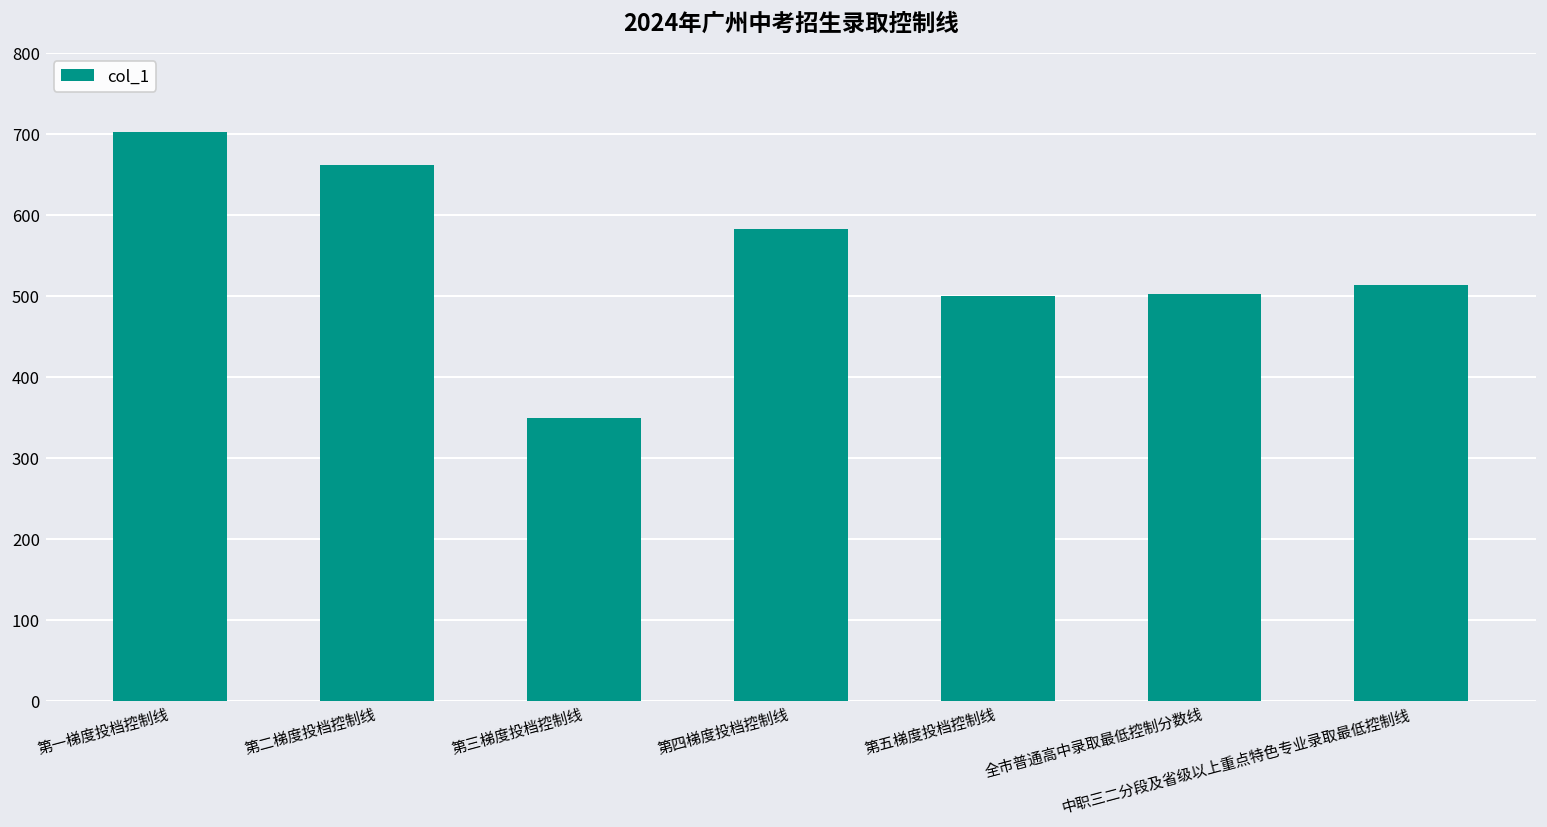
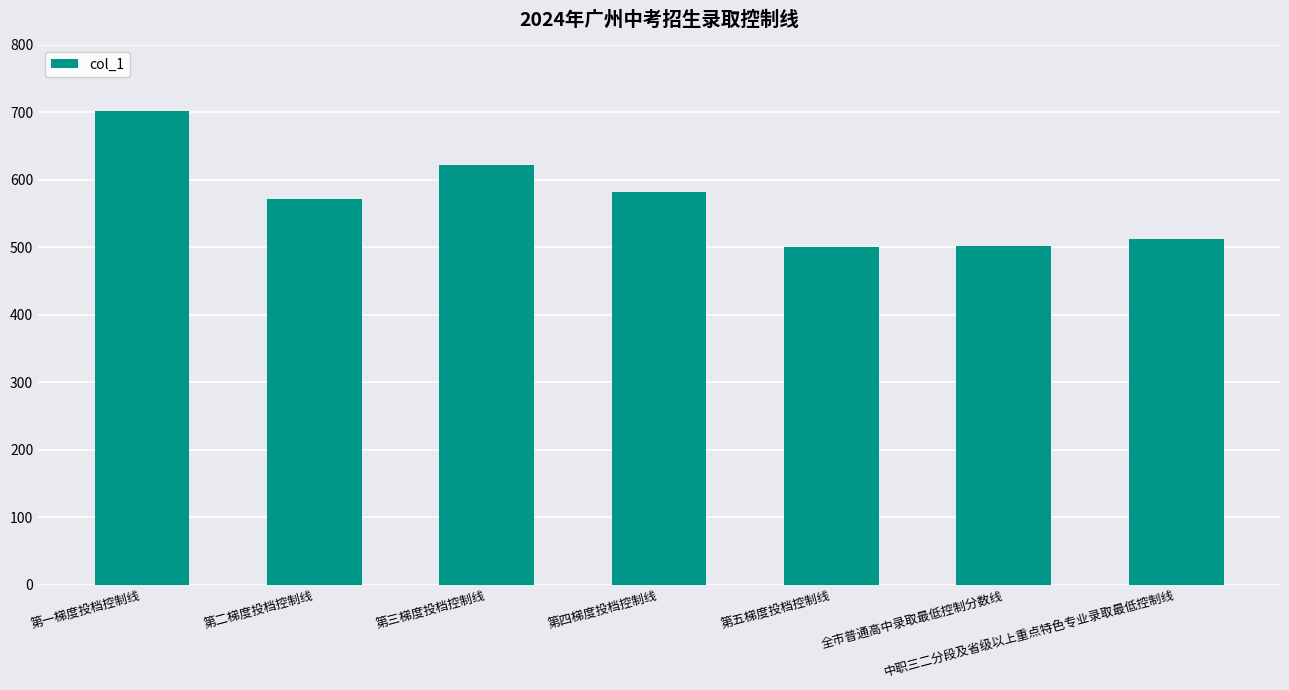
第二梯度投档控制线: 660 -> 570
第三梯度投档控制线: 350 -> 620
